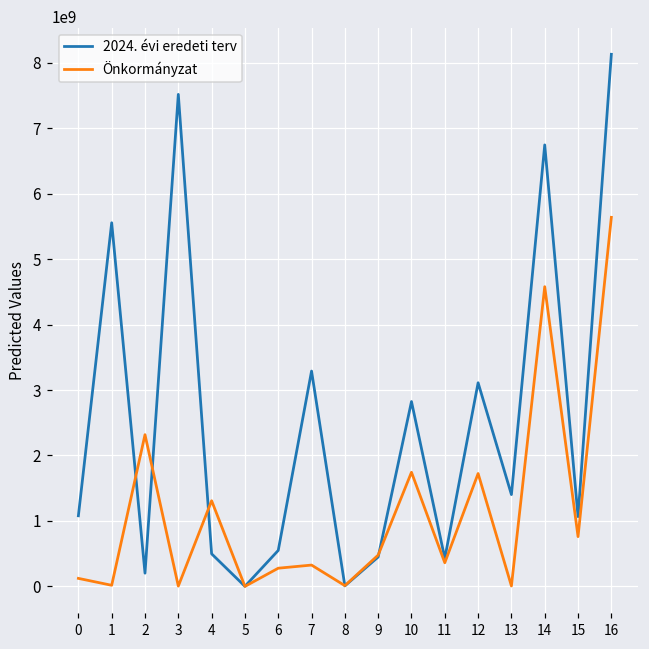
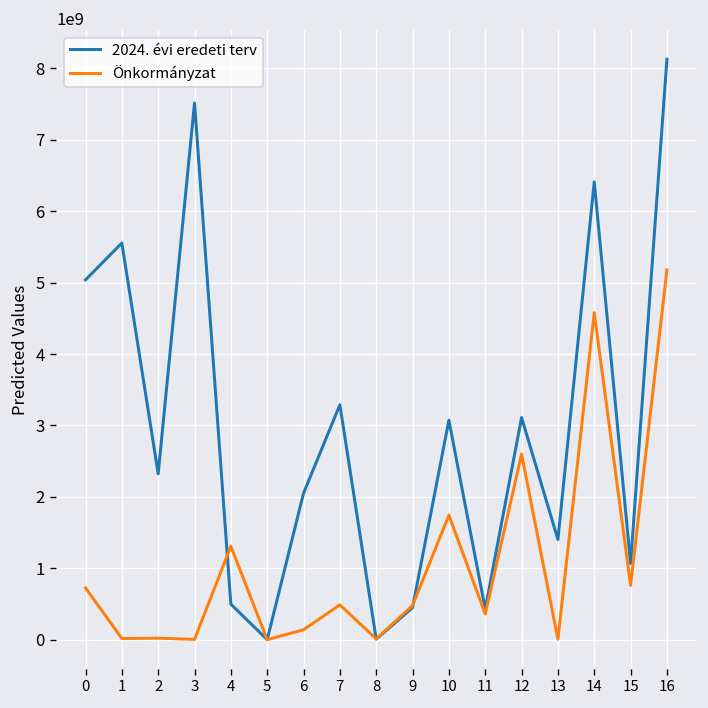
2024. évi eredeti terv, 0: 1100000000 -> 5000000000
Önkormányzat, 0: 100000000 -> 700000000
2024. évi eredeti terv, 2: 200000000 -> 2300000000
Önkormányzat, 2: 2300000000 -> 0
2024. évi eredeti terv, 6: 500000000 -> 2100000000
Önkormányzat, 6: 300000000 -> 100000000
Önkormányzat, 7: 300000000 -> 500000000
2024. évi eredeti terv, 10: 2800000000 -> 3100000000
Önkormányzat, 12: 1700000000 -> 2600000000
2024. évi eredeti terv, 14: 6700000000 -> 6400000000
Önkormányzat, 16: 5600000000 -> 5200000000
